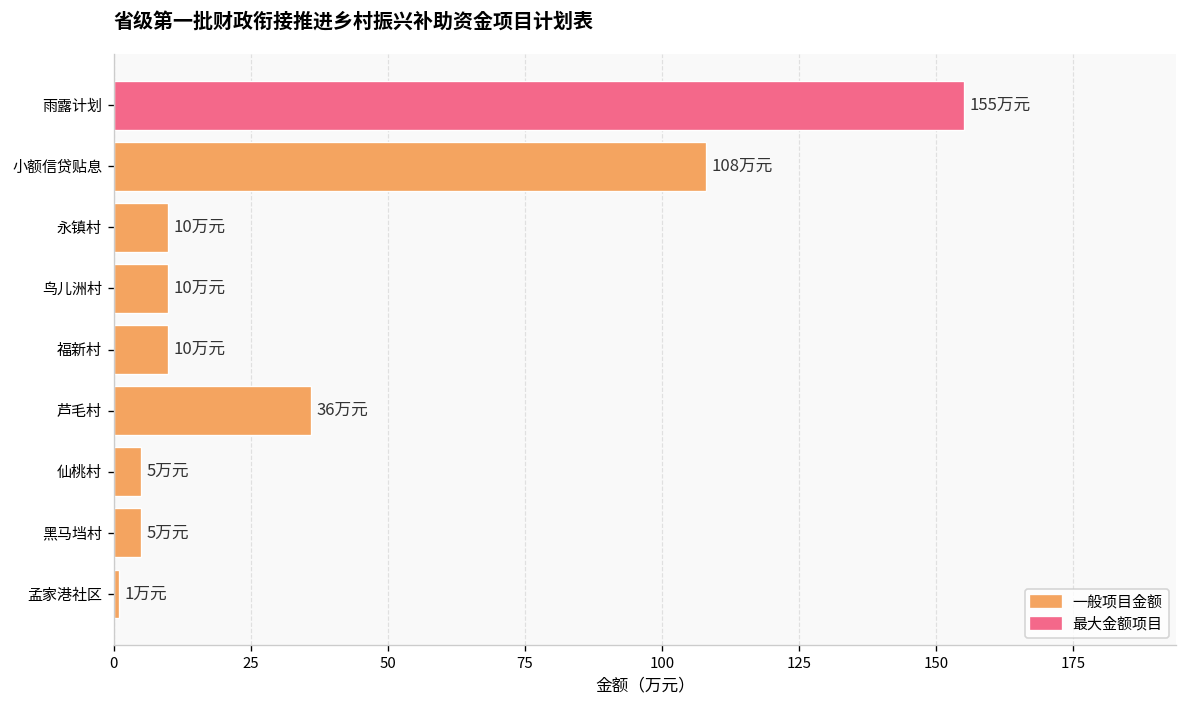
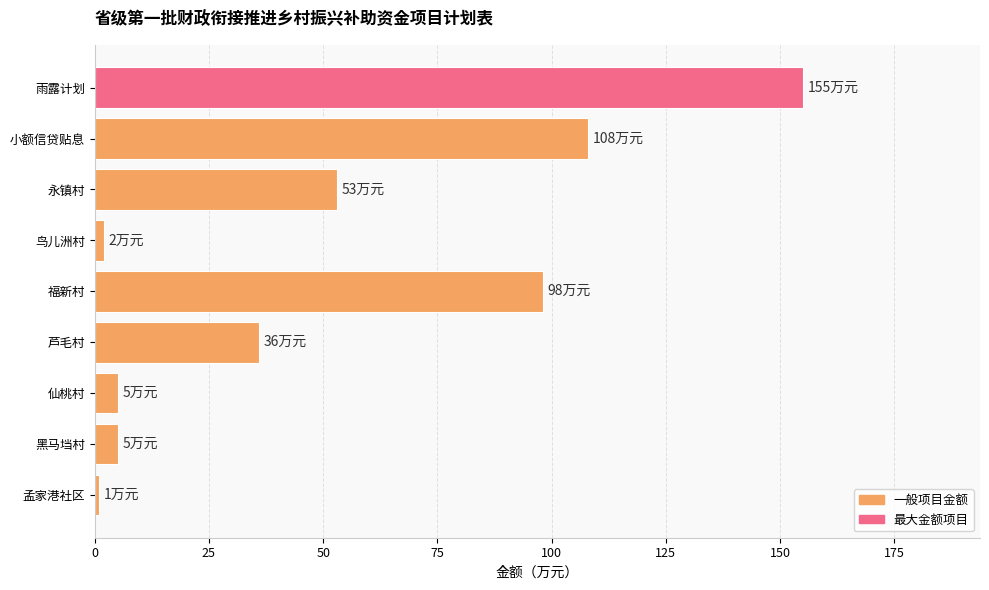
永镇村: 10 -> 53
鸟儿洲村: 10 -> 2
福新村: 10 -> 98
